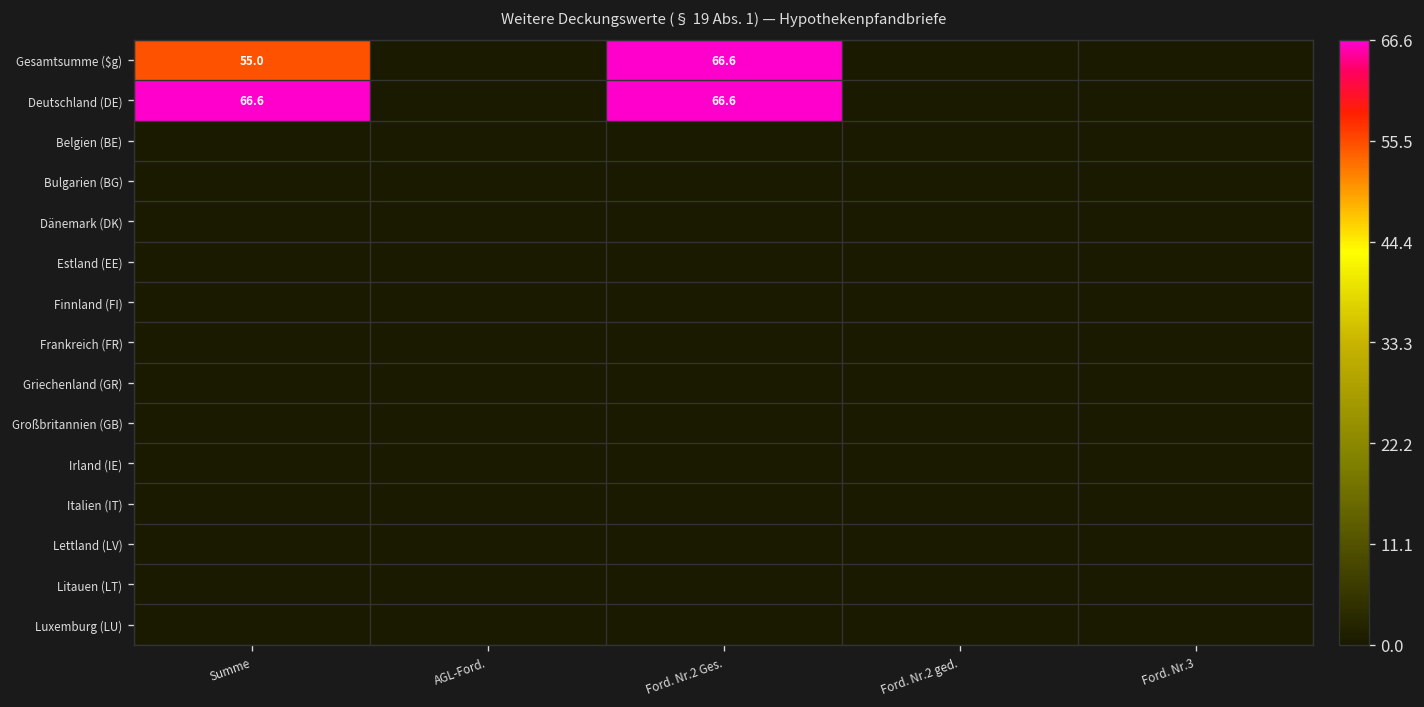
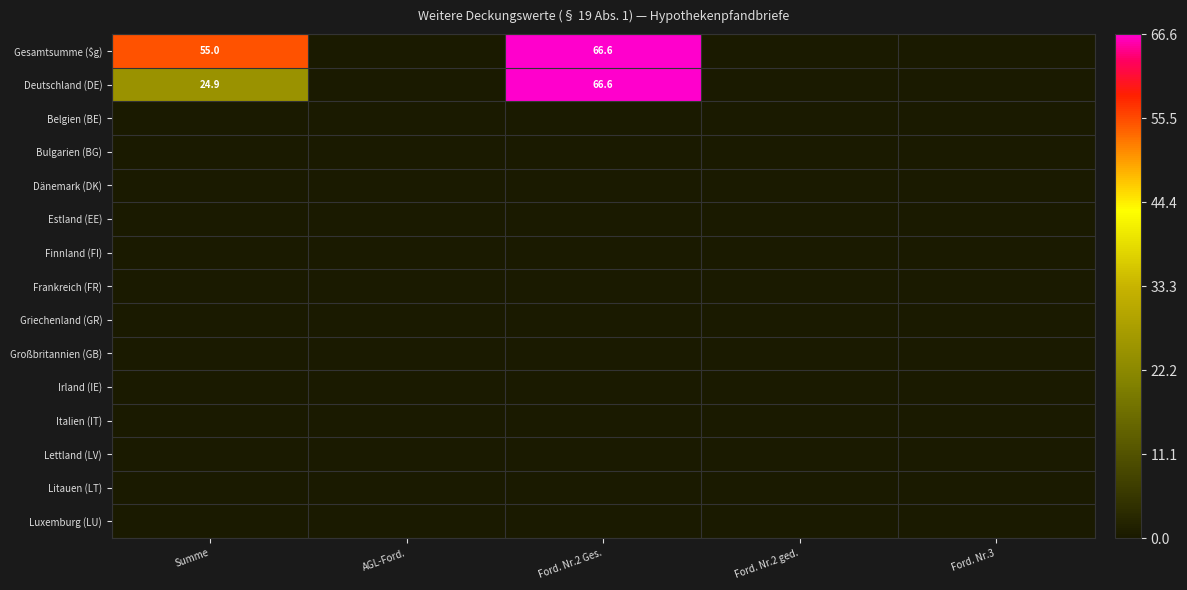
Deutschland (DE), Summe: 66.6 -> 24.9
